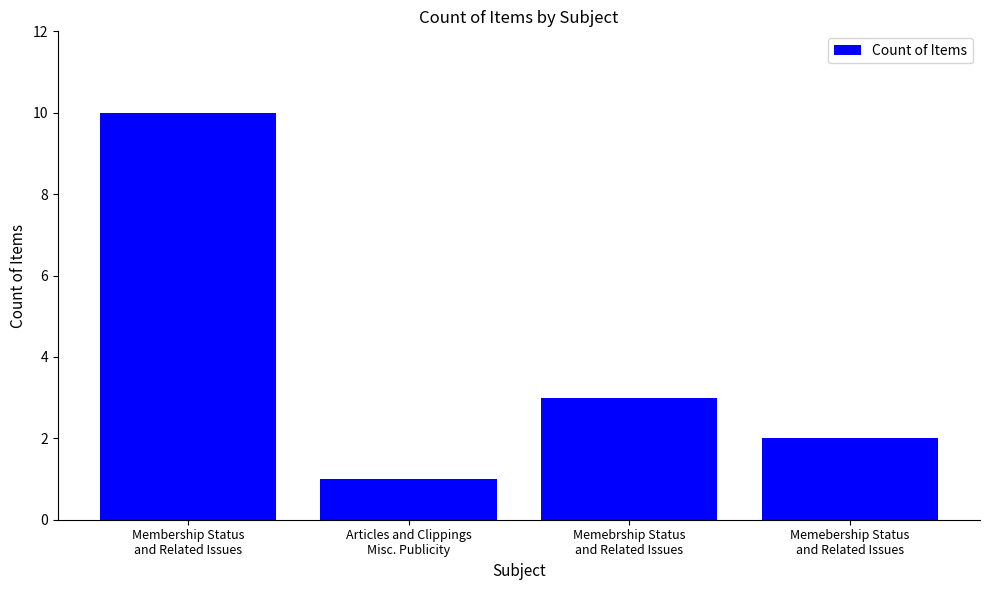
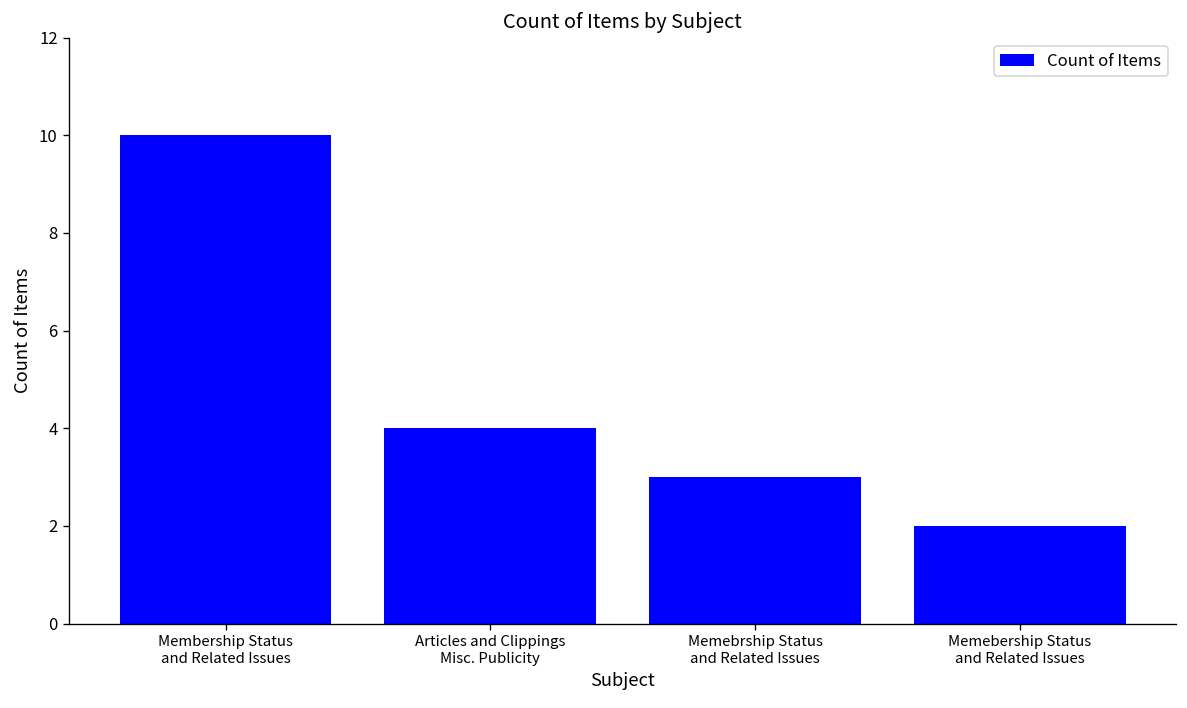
Articles and Clippings Misc. Publicity: 1 -> 4
